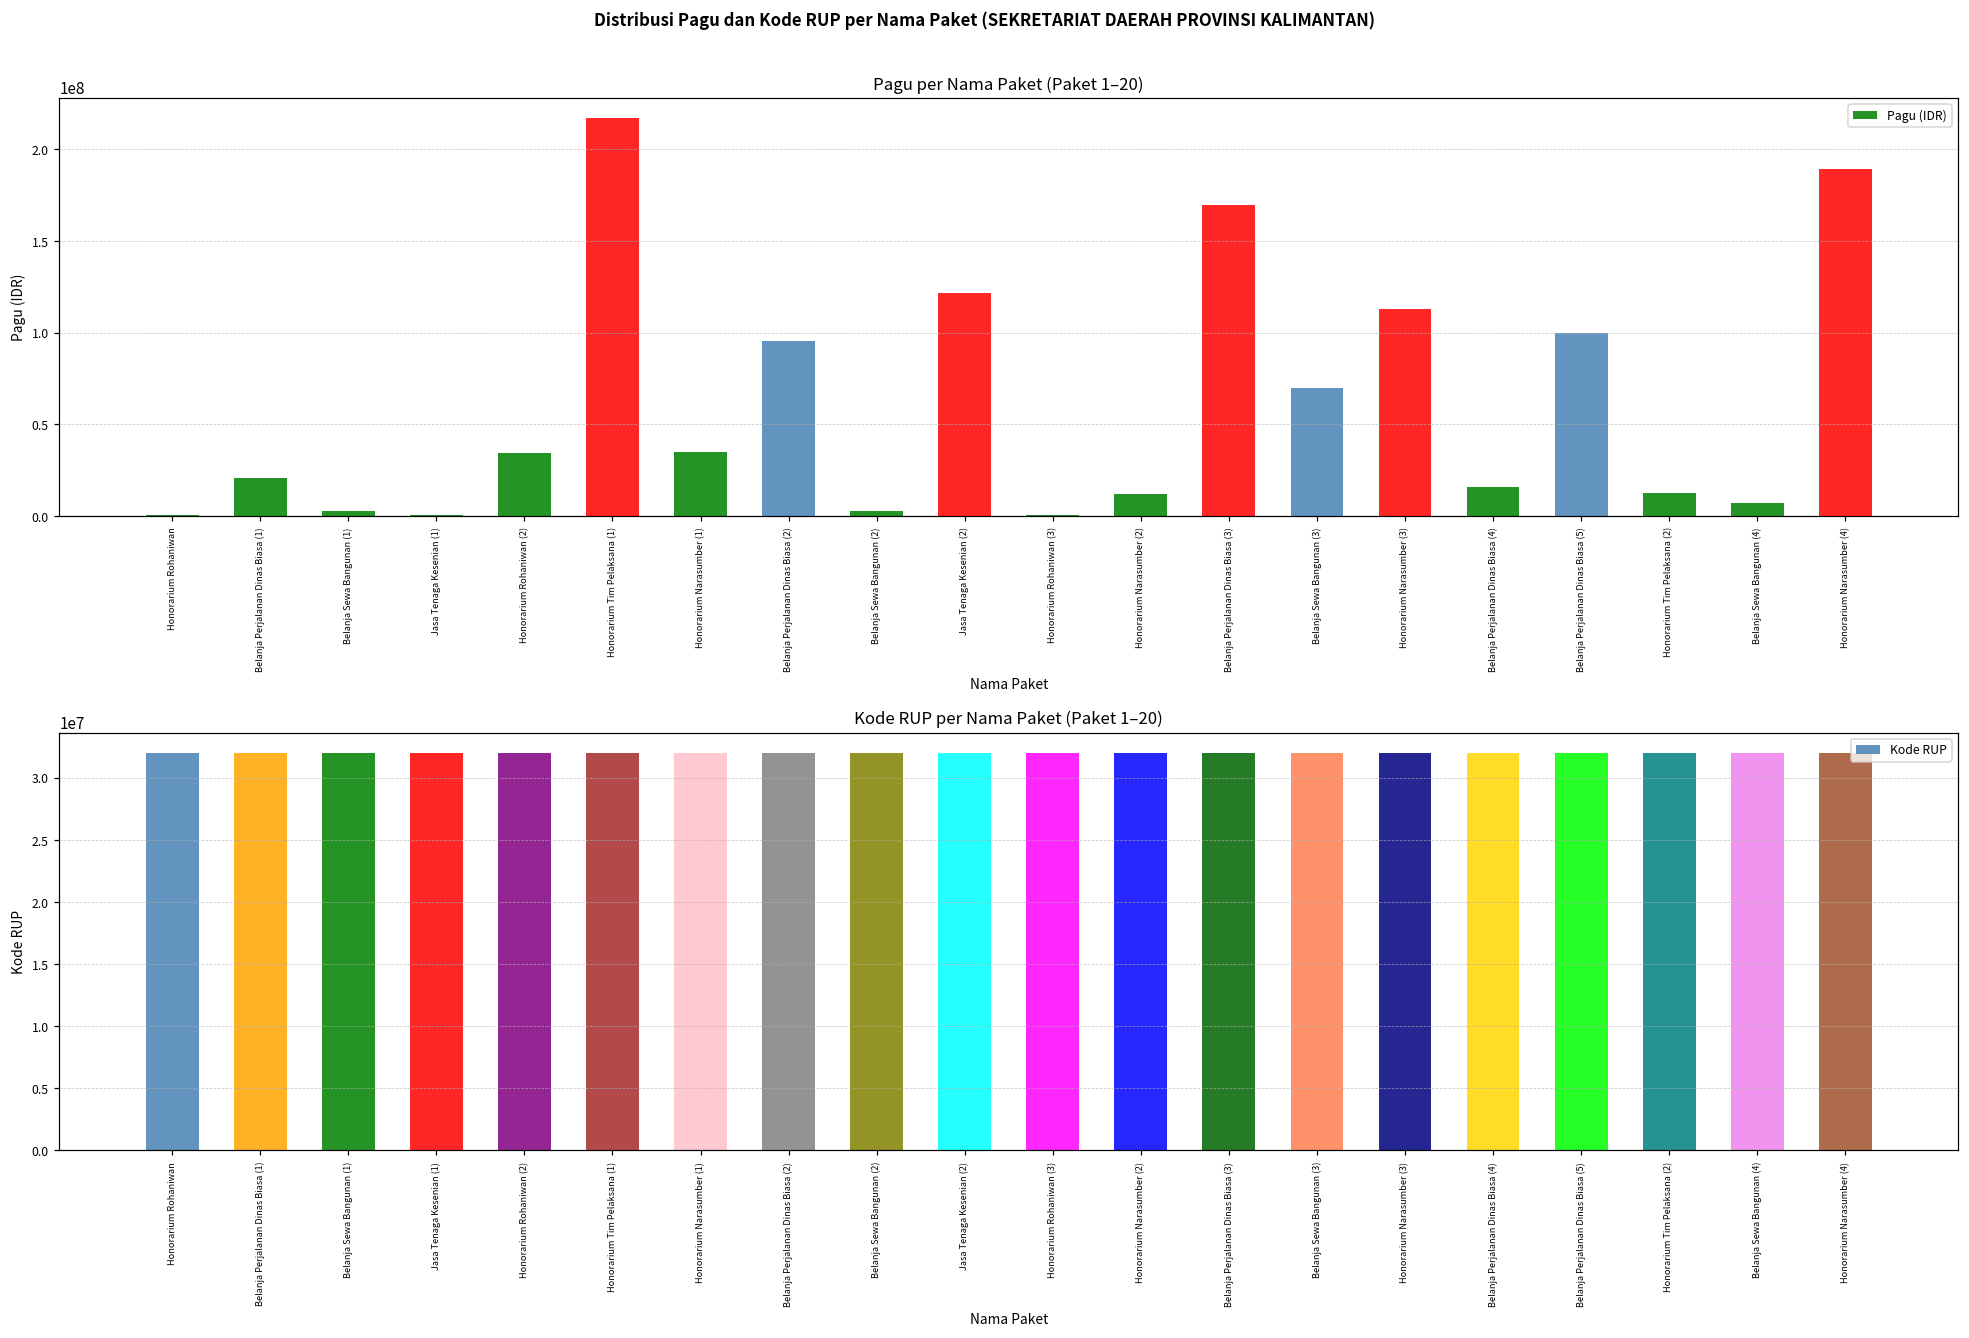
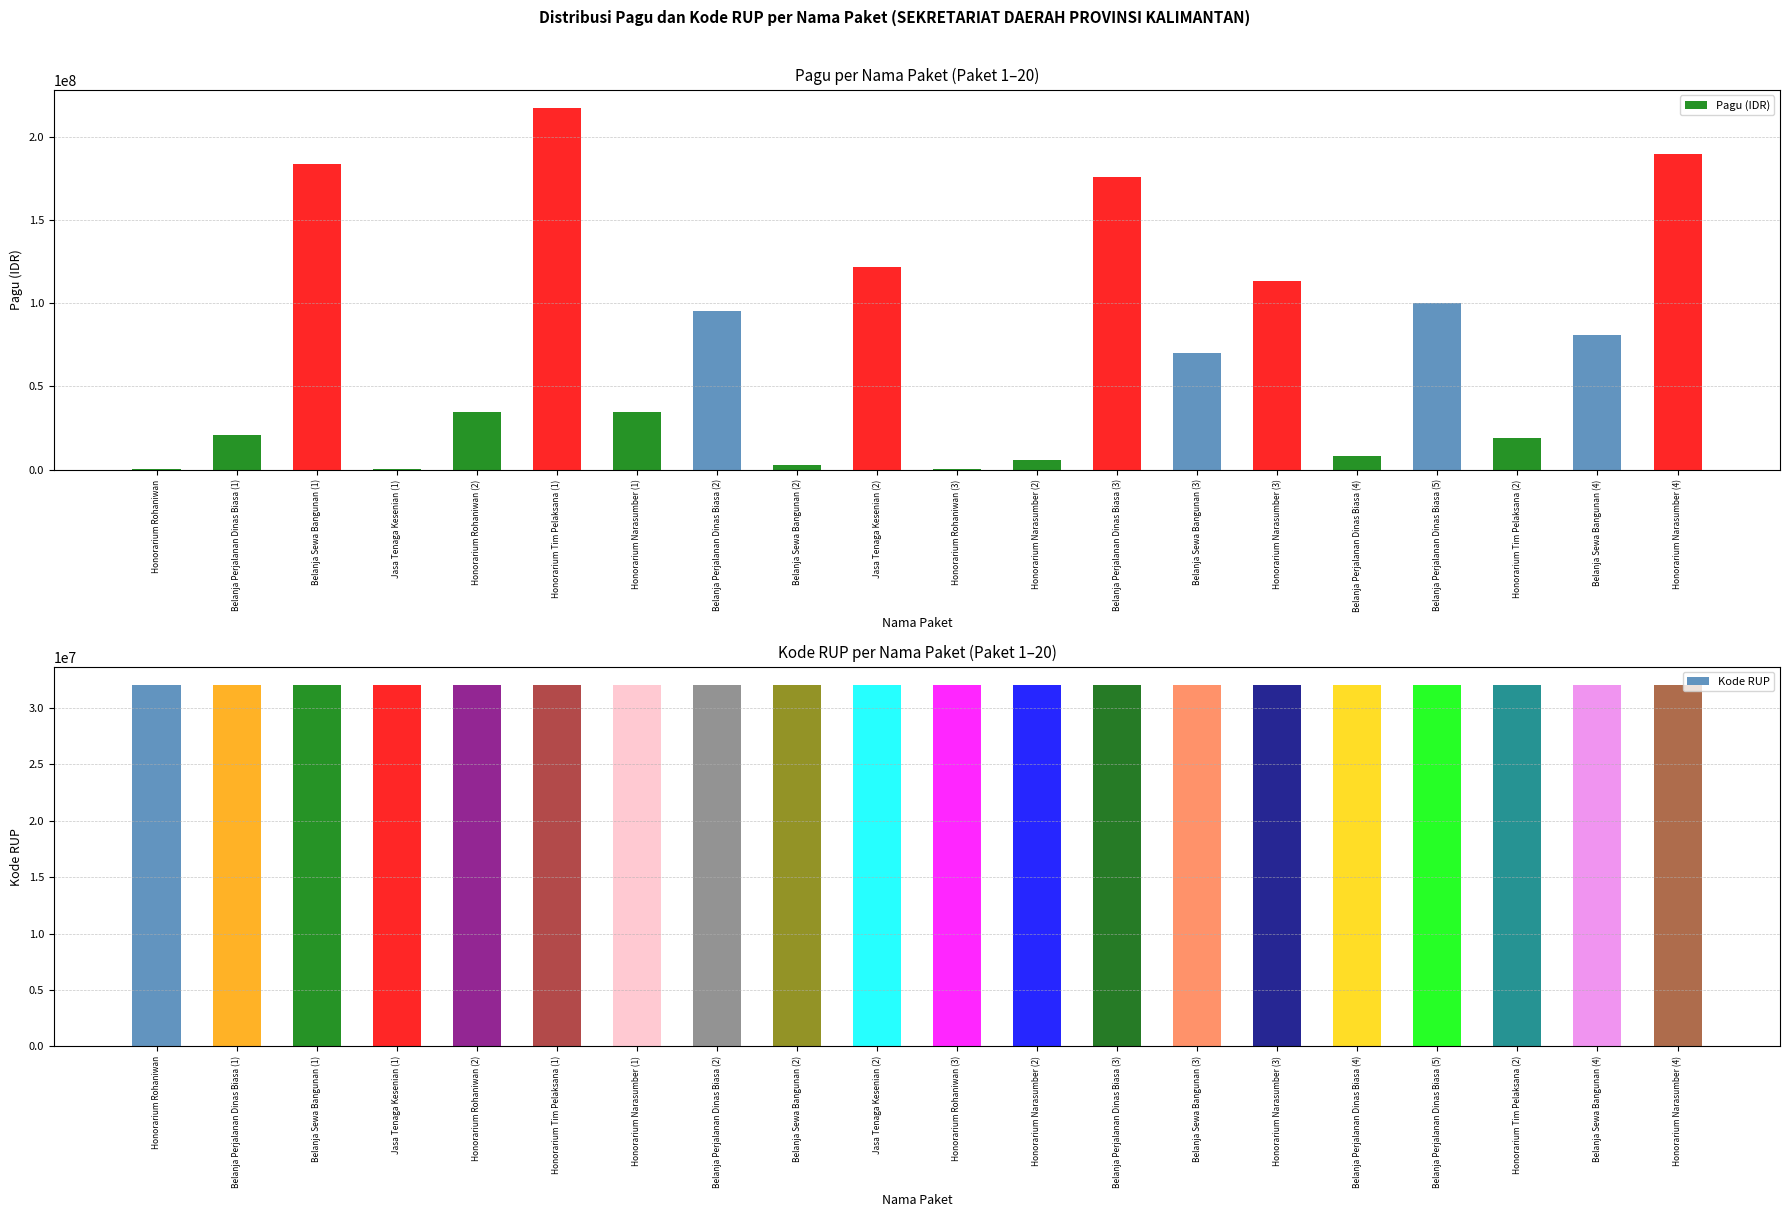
Pagu per Nama Paket (Paket 1–20), Belanja Sewa Bangunan (1): 3000000 -> 183000000
Pagu per Nama Paket (Paket 1–20), Honorarium Narasumber (2): 12000000 -> 6000000
Pagu per Nama Paket (Paket 1–20), Belanja Perjalanan Dinas Biasa (3): 170000000 -> 176000000
Pagu per Nama Paket (Paket 1–20), Belanja Perjalanan Dinas Biasa (4): 16000000 -> 8000000
Pagu per Nama Paket (Paket 1–20), Honorarium Tim Pelaksana (2): 12000000 -> 19000000
Pagu per Nama Paket (Paket 1–20), Belanja Sewa Bangunan (4): 7000000 -> 81000000
